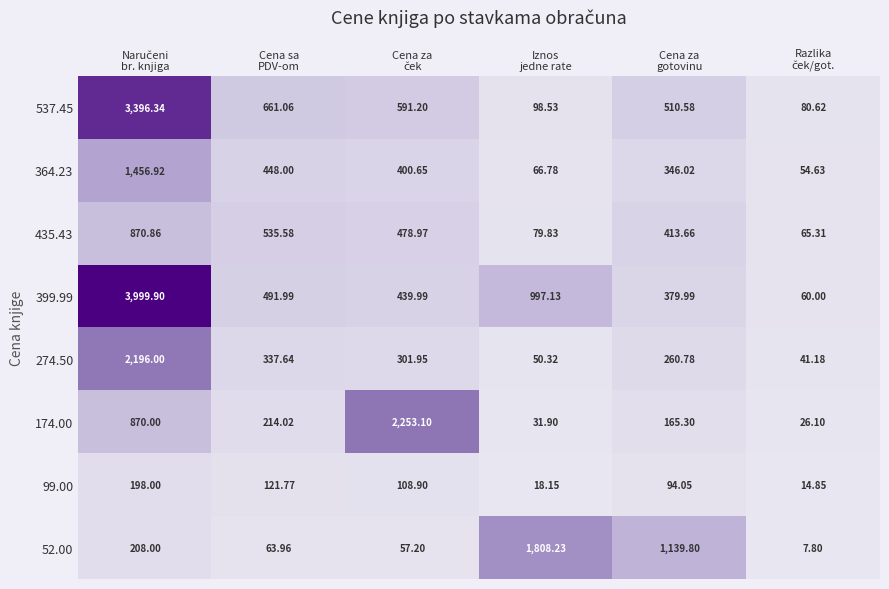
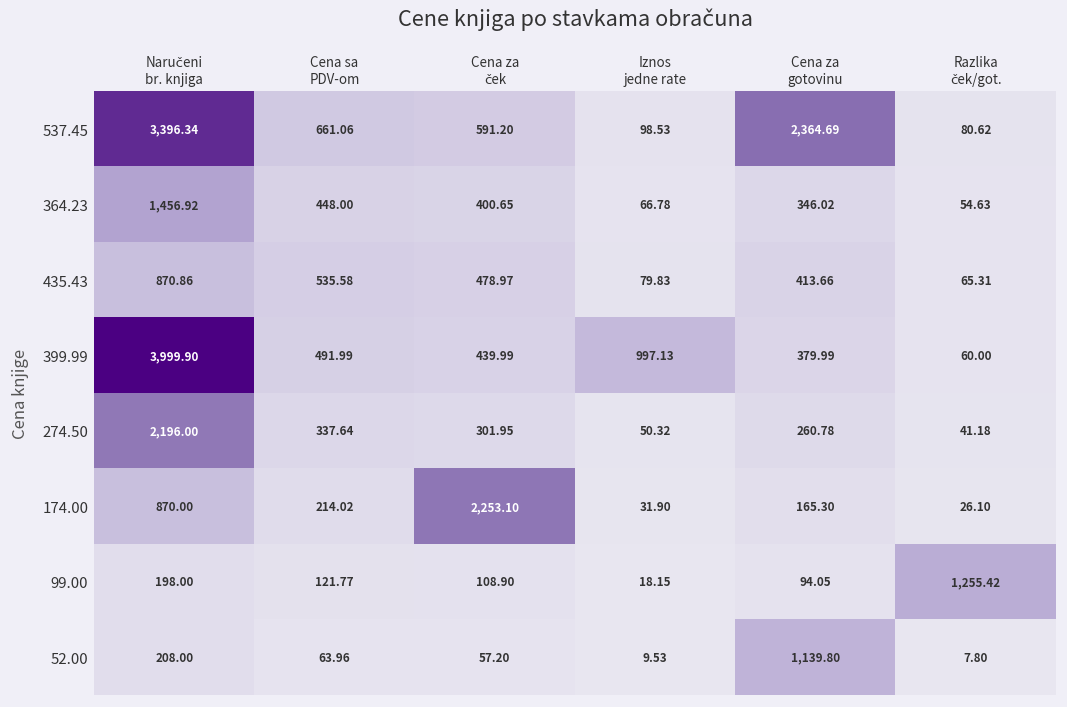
537.45, Cena za gotovinu: 510.58 -> 2,364.69
99.00, Razlika ček/got.: 14.85 -> 1,255.42
52.00, Iznos jedne rate: 1,808.23 -> 9.53
